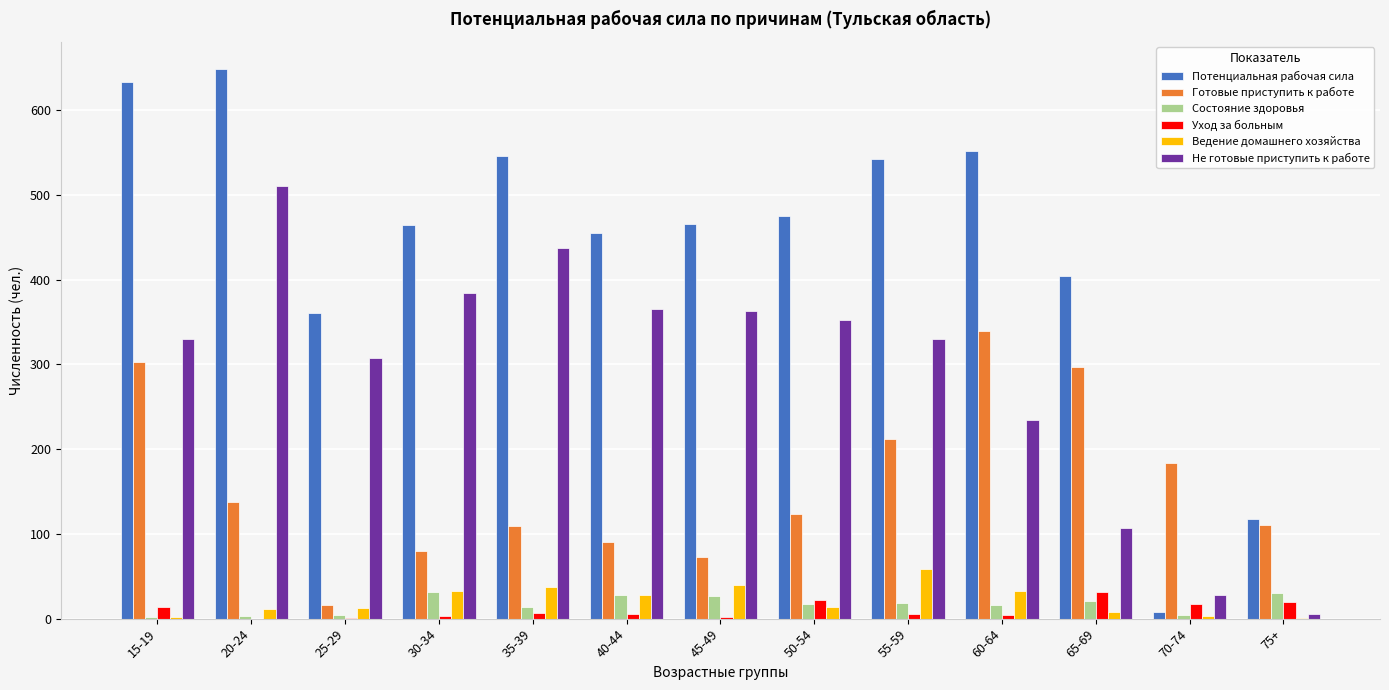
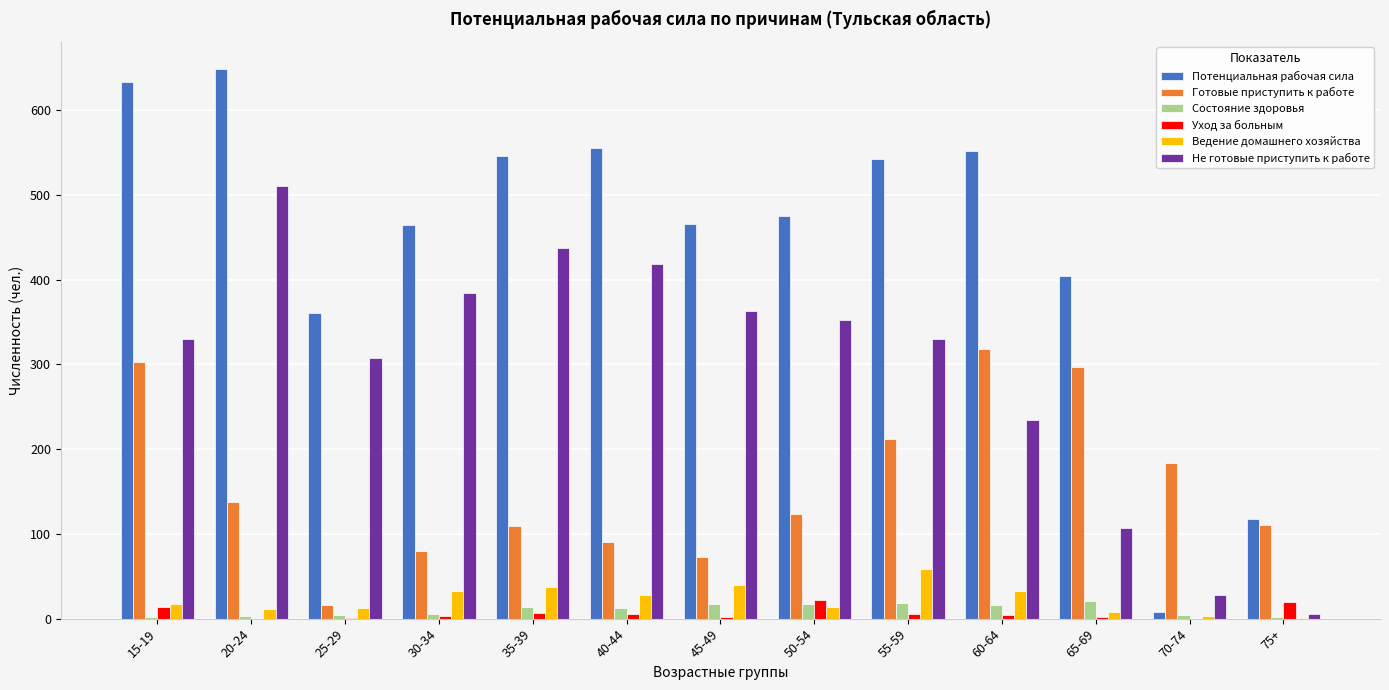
Ведение домашнего хозяйства, 15-19: 0 -> 20
Состояние здоровья, 30-34: 30 -> 10
Потенциальная рабочая сила, 40-44: 460 -> 560
Состояние здоровья, 40-44: 30 -> 10
Не готовые приступить к работе, 40-44: 370 -> 420
Состояние здоровья, 45-49: 30 -> 20
Готовые приступить к работе, 60-64: 340 -> 320
Уход за больным, 65-69: 30 -> 0
Уход за больным, 70-74: 20 -> 0
Состояние здоровья, 75+: 30 -> 0
